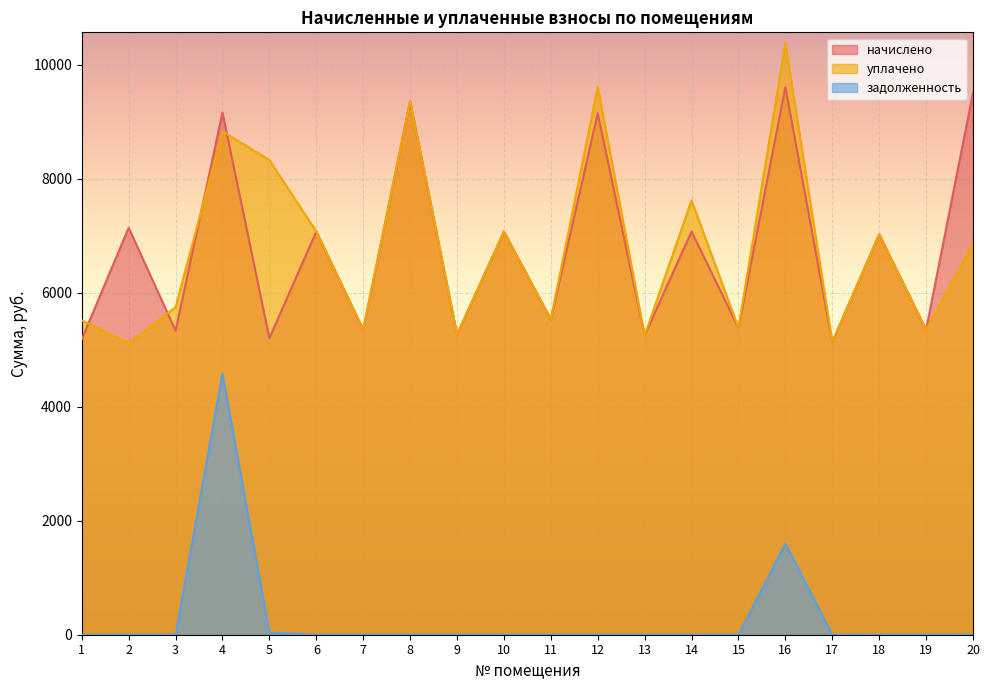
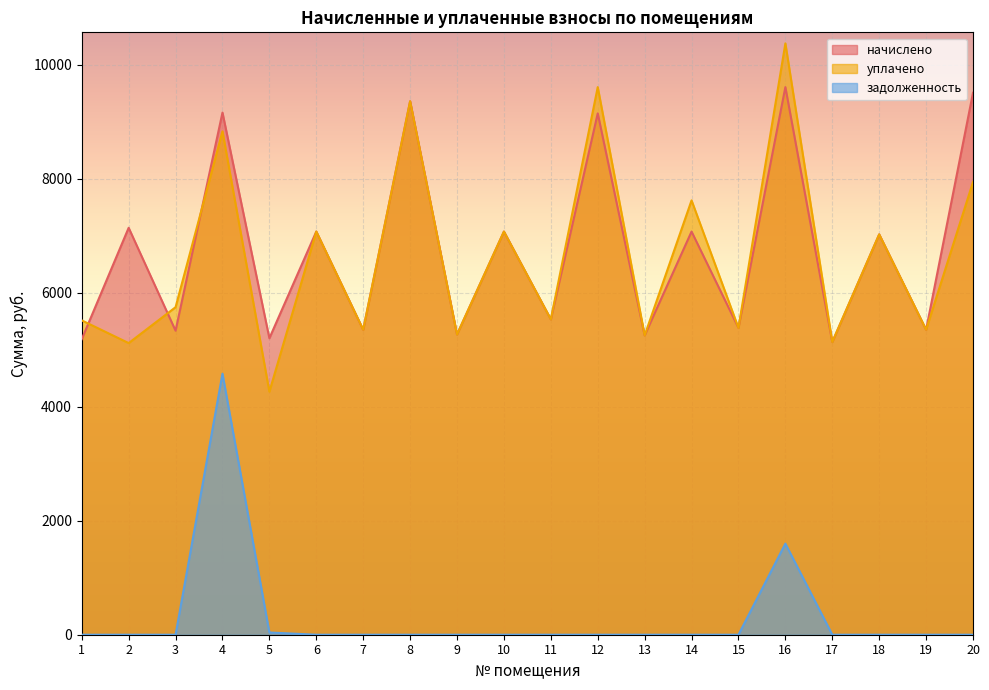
уплачено, 5: 8300 -> 4300
уплачено, 20: 6900 -> 7900
